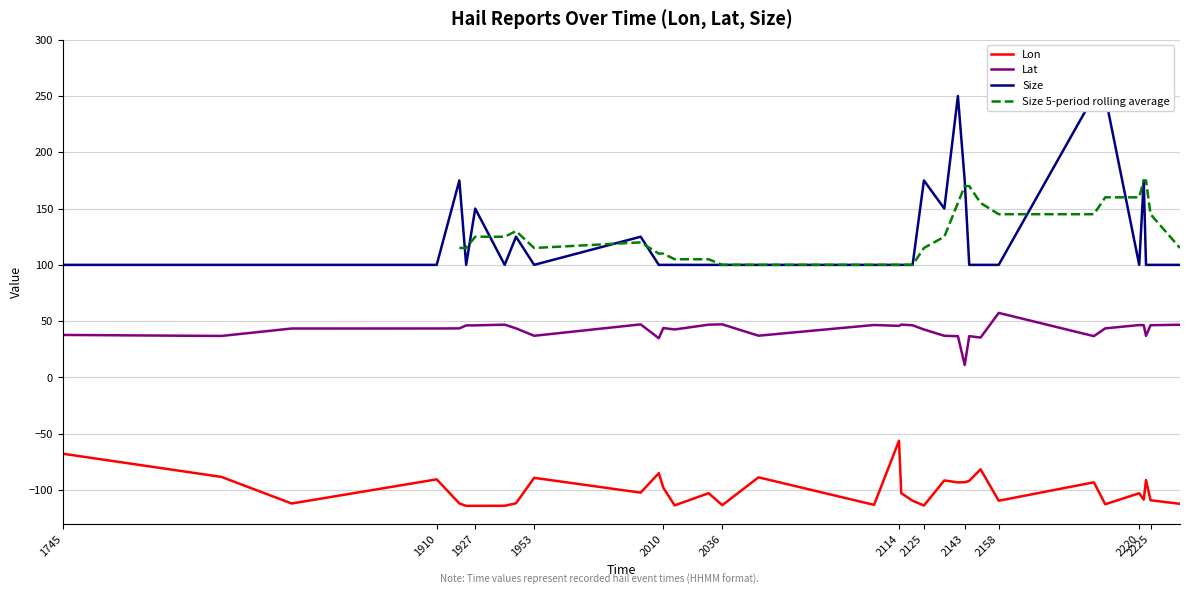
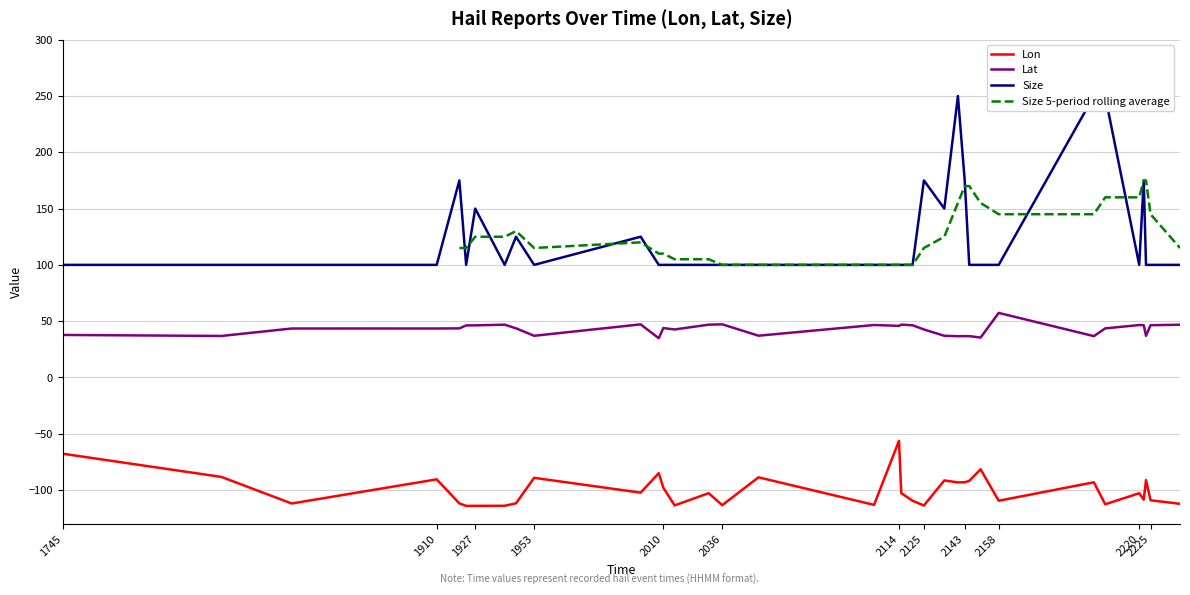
Lat, 2143: 11 -> 37
